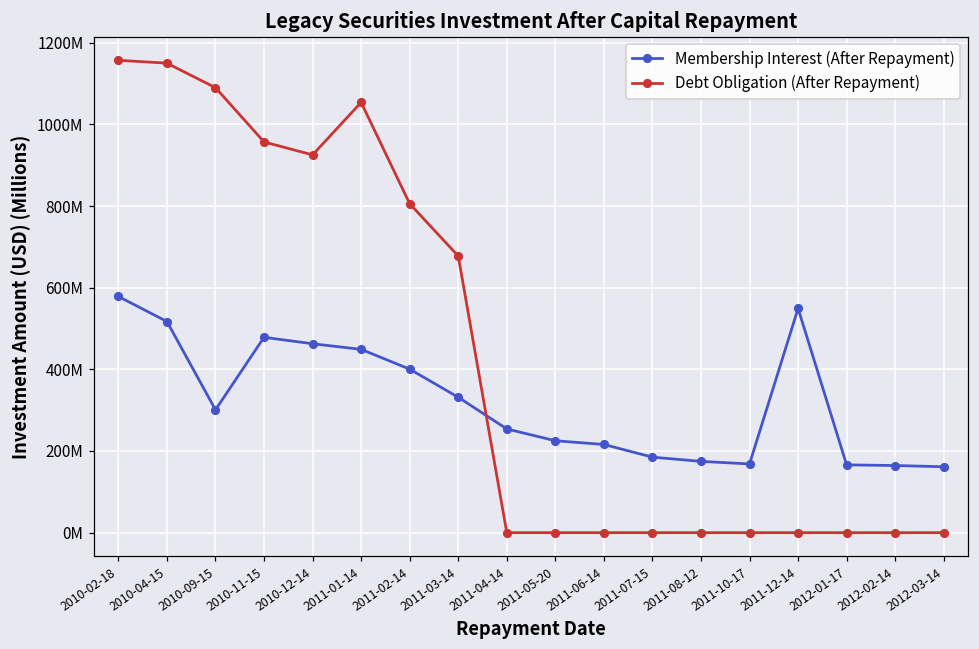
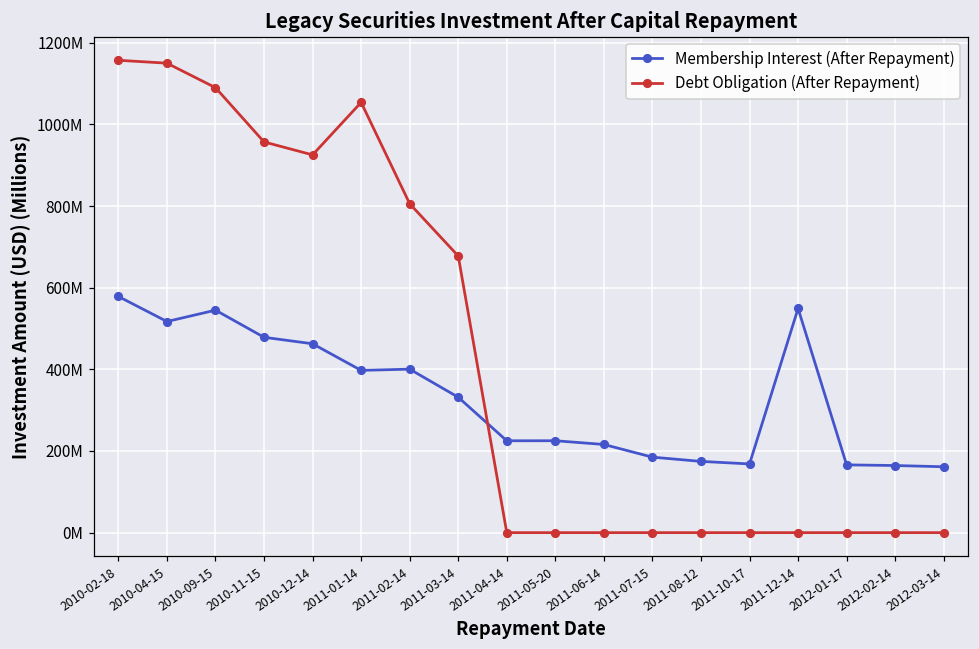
Membership Interest (After Repayment), 2010-09-15: 300000000 -> 540000000
Membership Interest (After Repayment), 2011-01-14: 450000000 -> 400000000
Membership Interest (After Repayment), 2011-04-14: 250000000 -> 230000000
